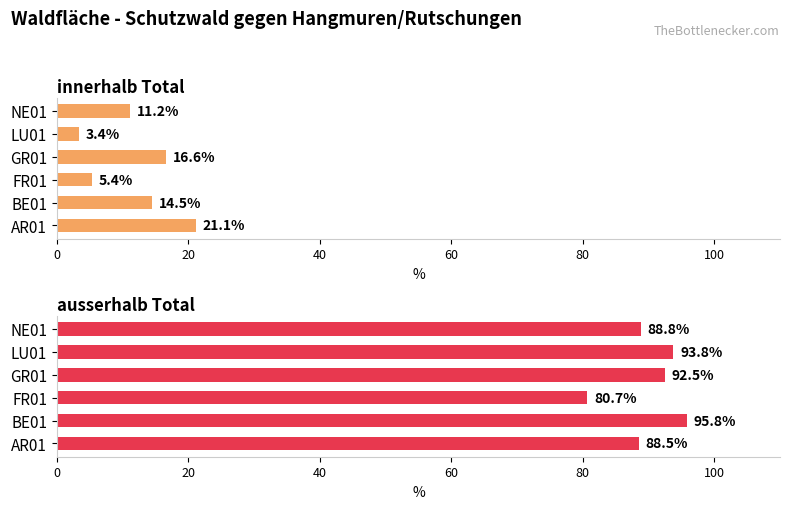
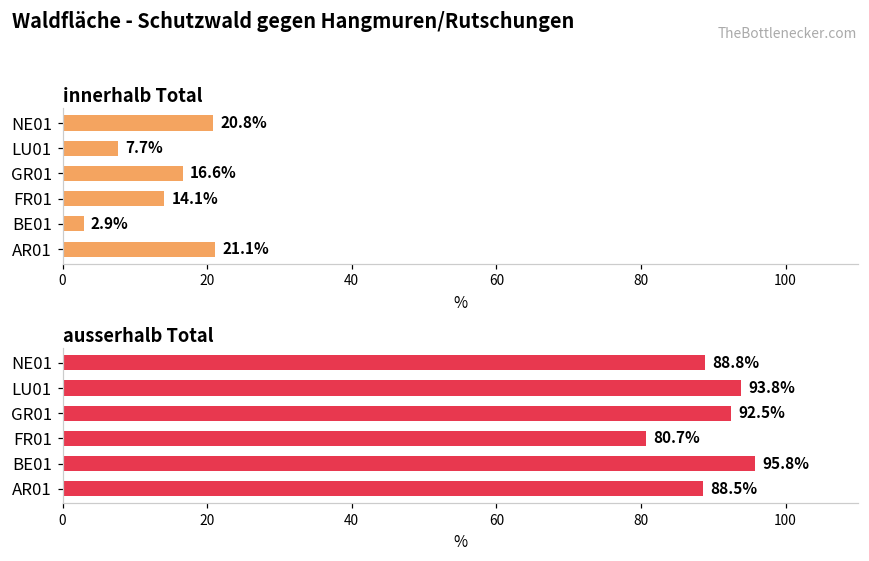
innerhalb Total, NE01: 11.2% -> 20.8%
innerhalb Total, LU01: 3.4% -> 7.7%
innerhalb Total, FR01: 5.4% -> 14.1%
innerhalb Total, BE01: 14.5% -> 2.9%
